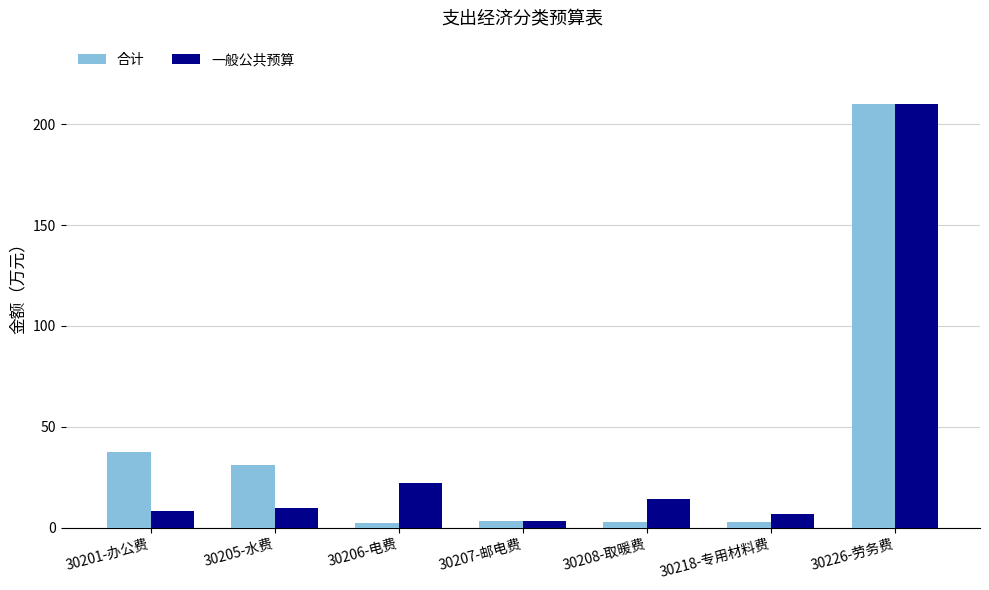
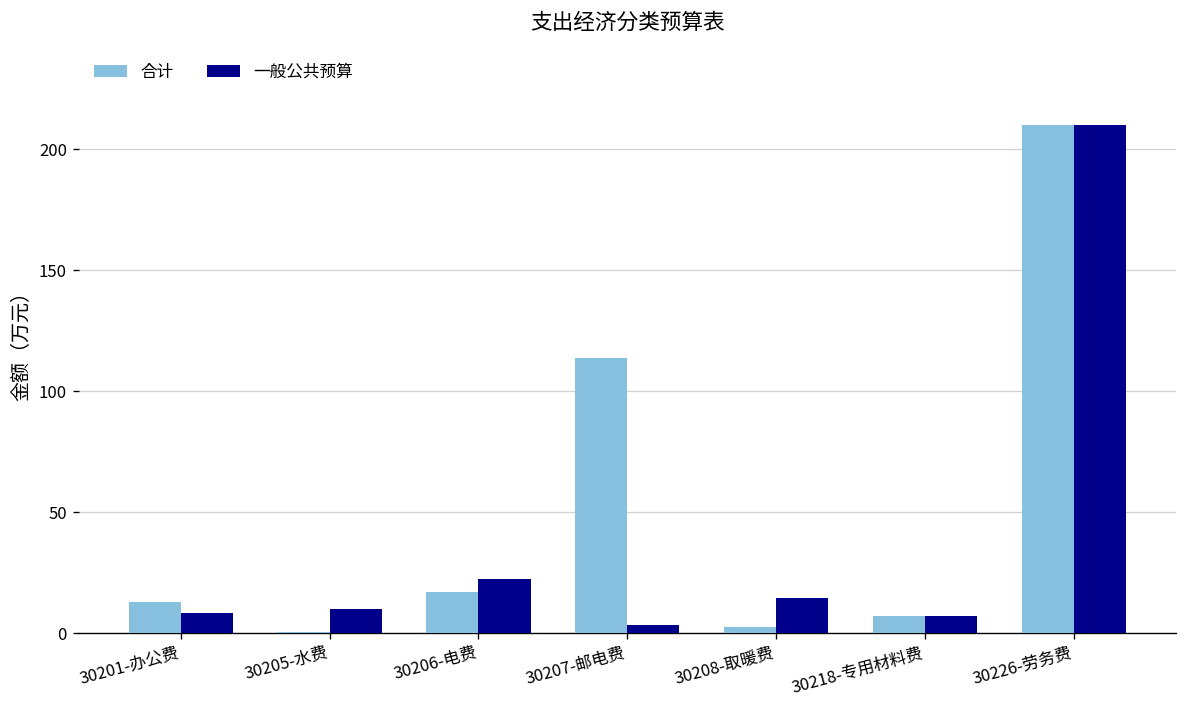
合计, 30201-办公费: 37 -> 13
合计, 30205-水费: 31 -> 1
合计, 30206-电费: 2 -> 17
合计, 30207-邮电费: 3 -> 114
合计, 30218-专用材料费: 3 -> 7
